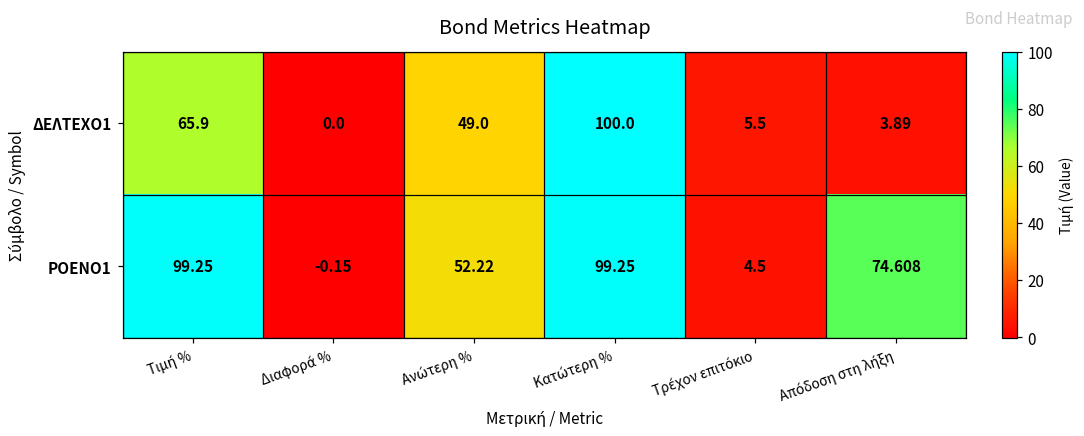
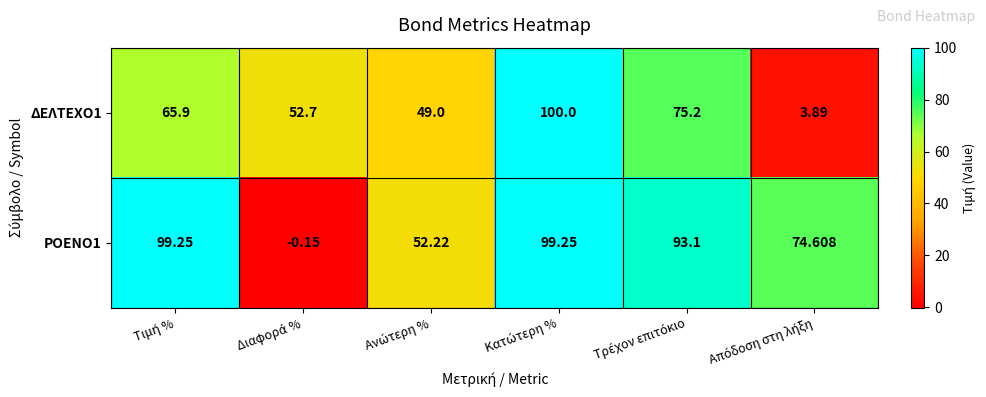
ΔΕΛΤΕΧΟ1, Διαφορά %: 0.0 -> 52.7
ΔΕΛΤΕΧΟ1, Τρέχον επιτόκιο: 5.5 -> 75.2
ΡΟΕΝΟ1, Τρέχον επιτόκιο: 4.5 -> 93.1
